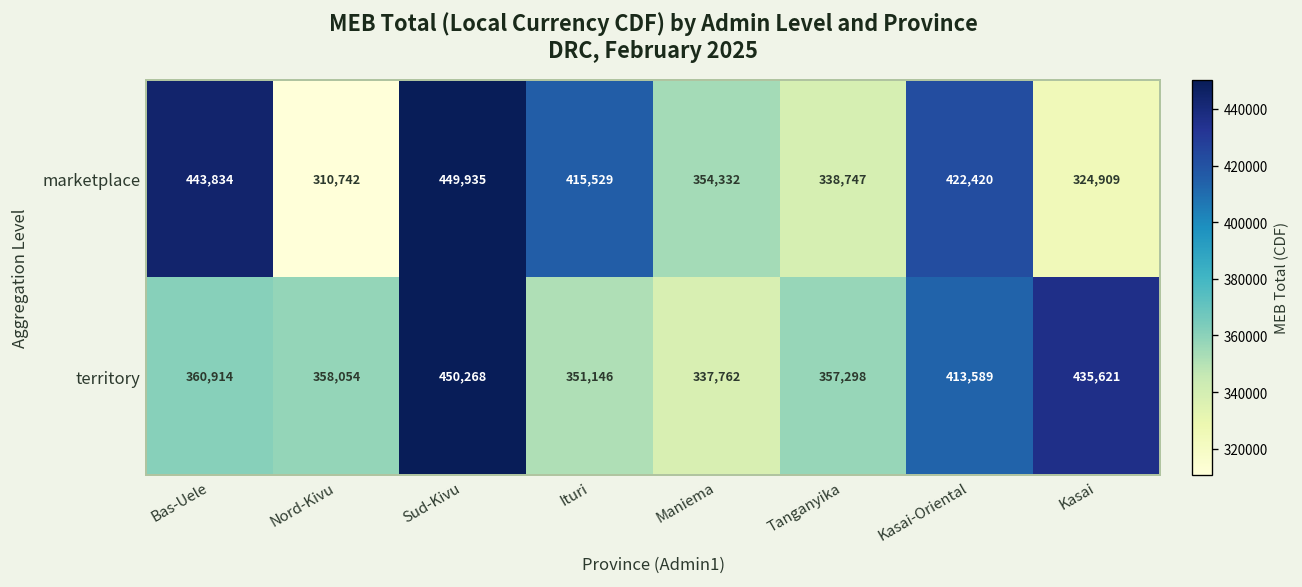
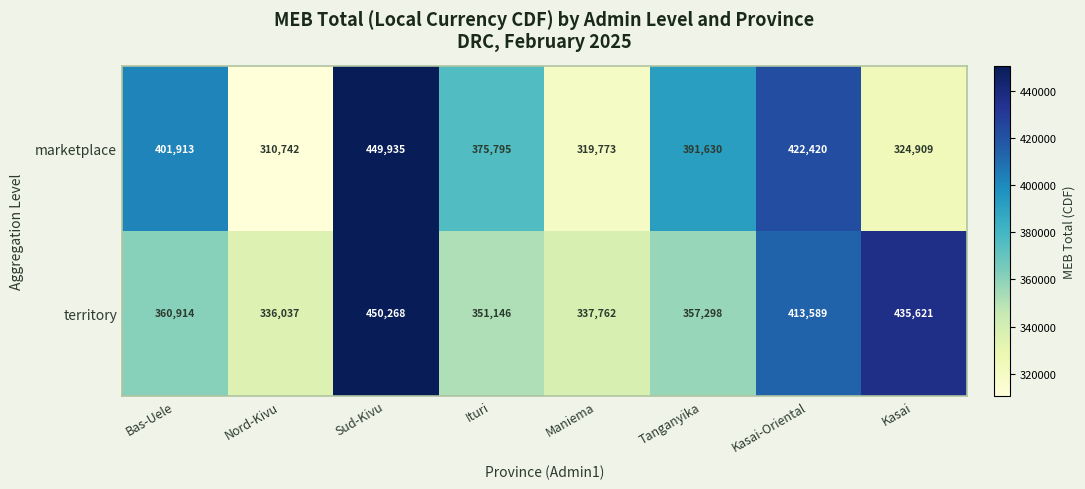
marketplace, Bas-Uele: 443,834 -> 401,913
marketplace, Ituri: 415,529 -> 375,795
marketplace, Maniema: 354,332 -> 319,773
marketplace, Tanganyika: 338,747 -> 391,630
territory, Nord-Kivu: 358,054 -> 336,037
